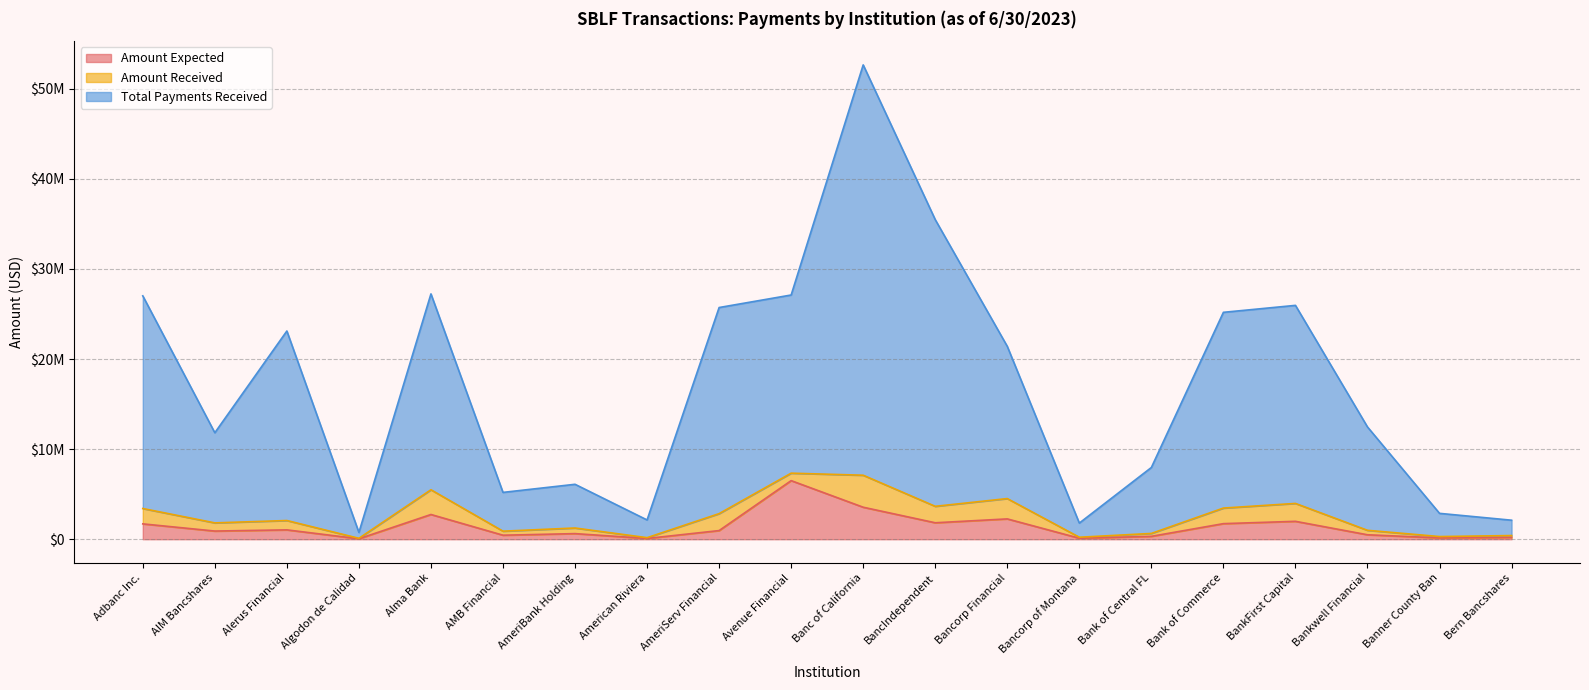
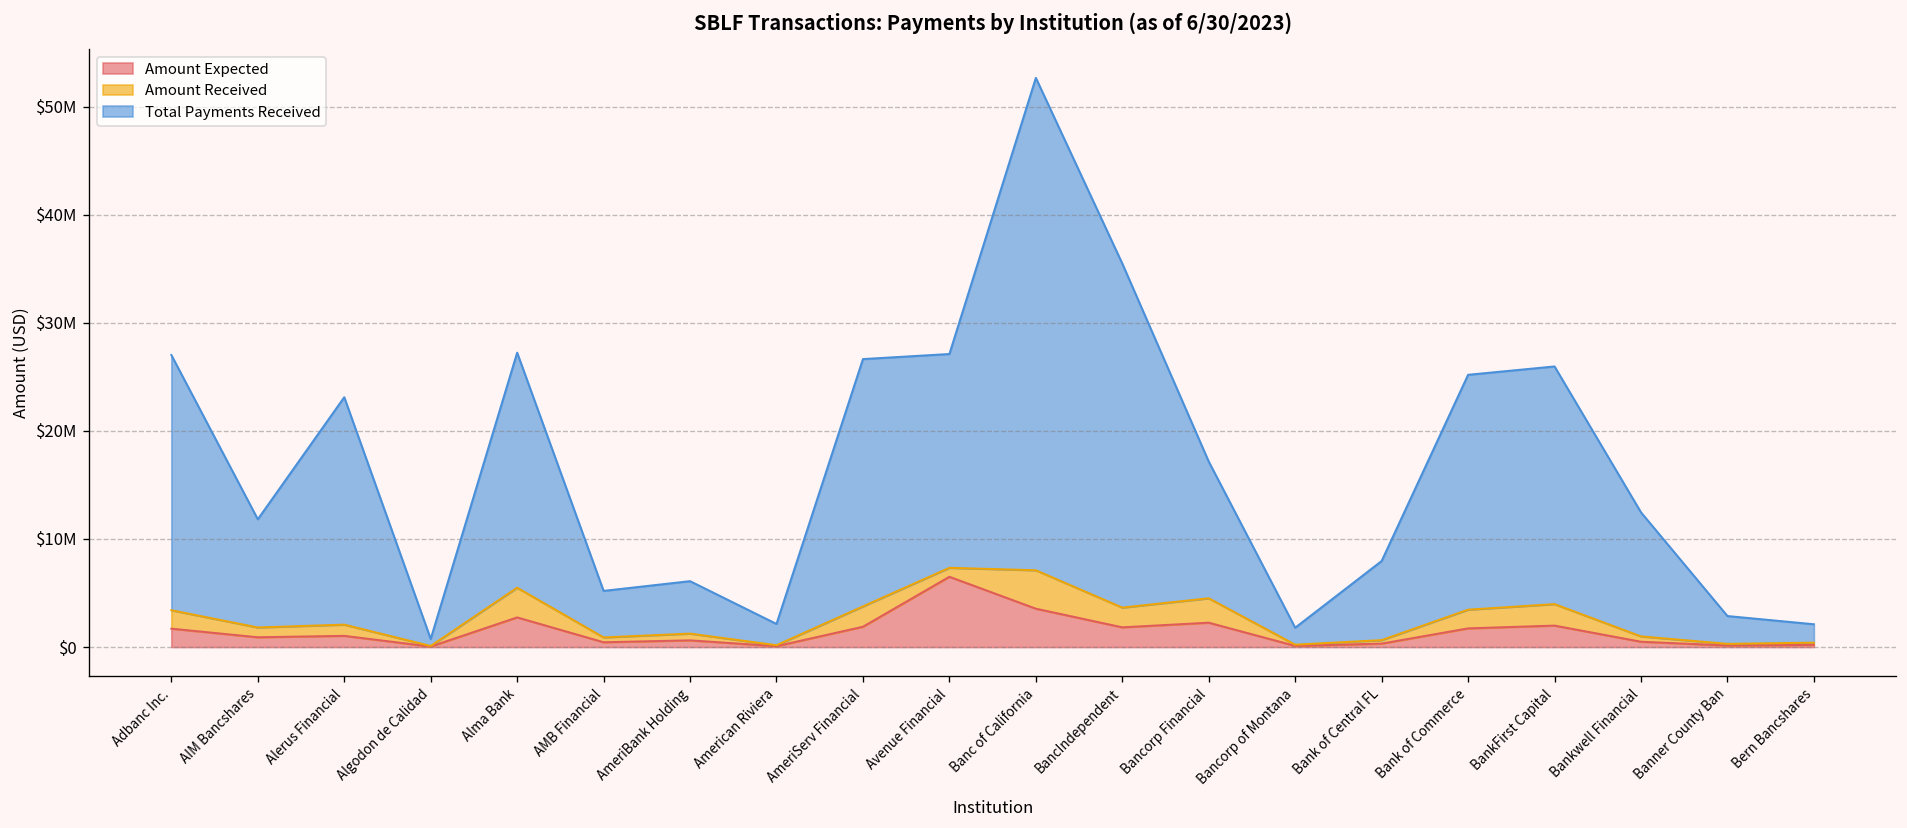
Amount Expected, AmeriServ Financial: $1000000 -> $2000000
Total Payments Received, Bancorp Financial: $17000000 -> $13000000
